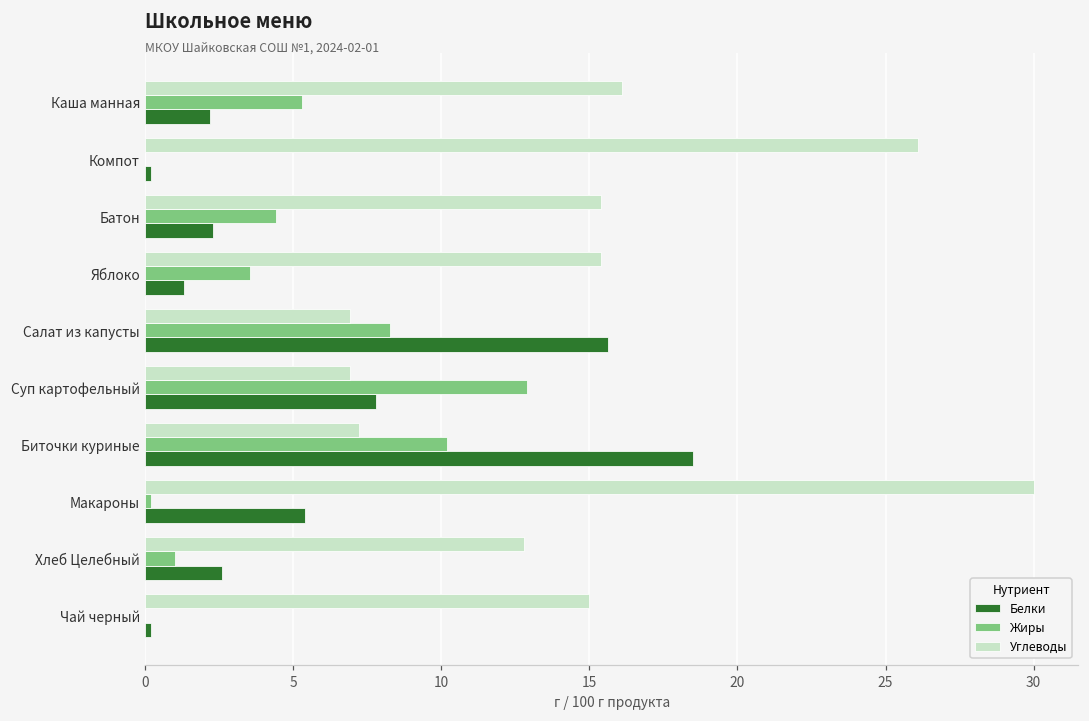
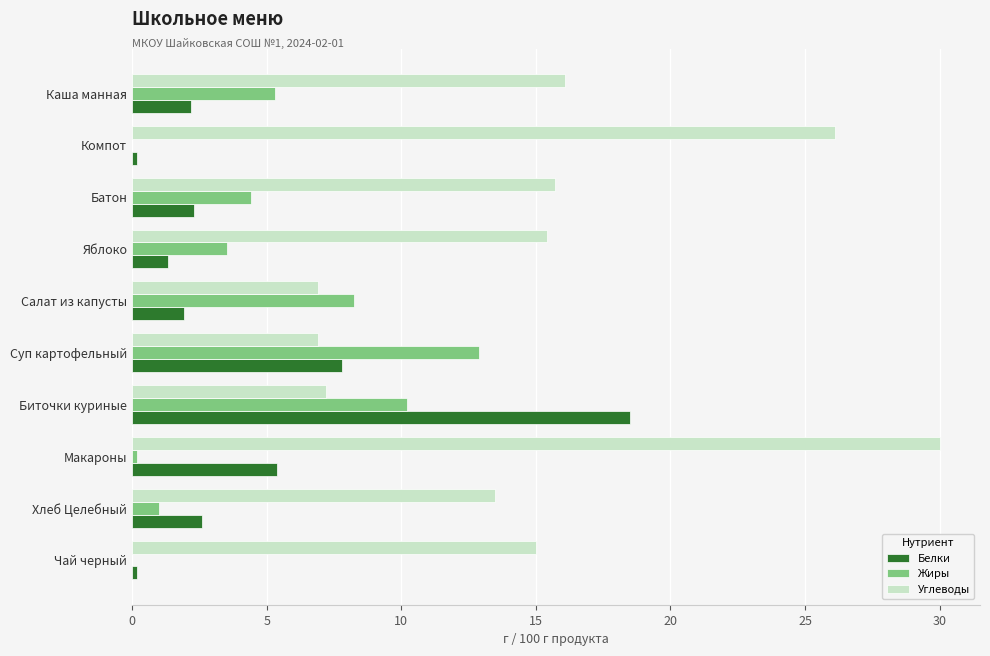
Углеводы, Батон: 15.4 -> 15.7
Белки, Салат из капусты: 15.6 -> 1.9
Углеводы, Хлеб Целебный: 12.8 -> 13.5
